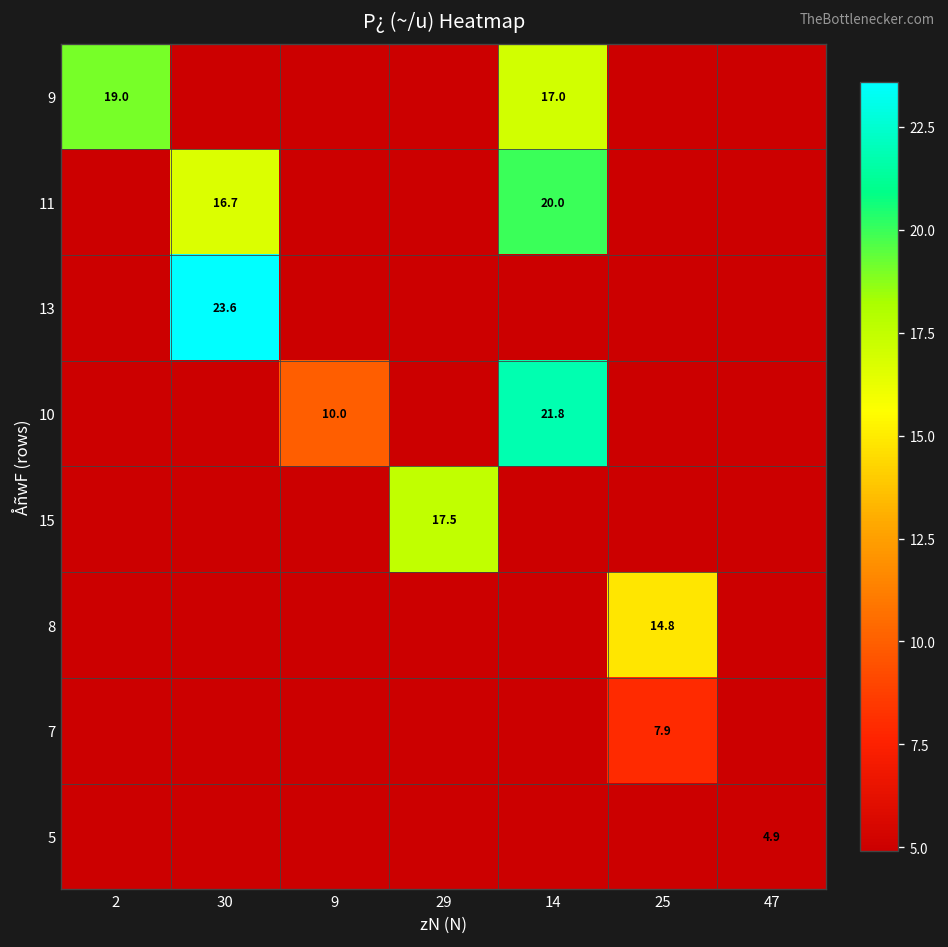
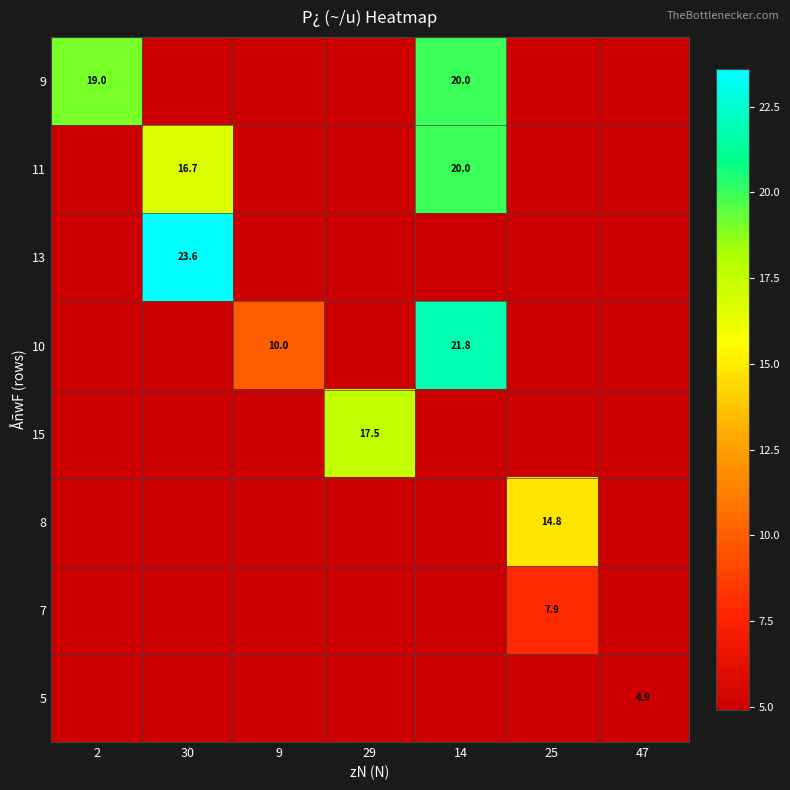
9, 14: 17.0 -> 20.0
